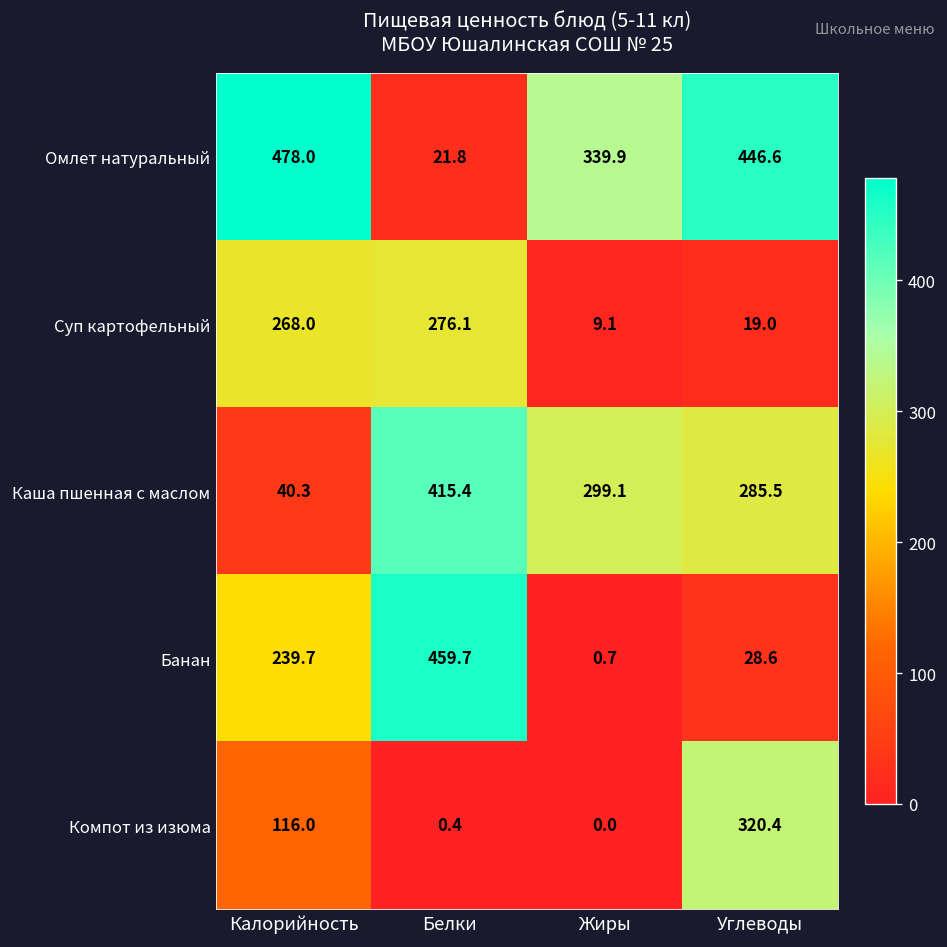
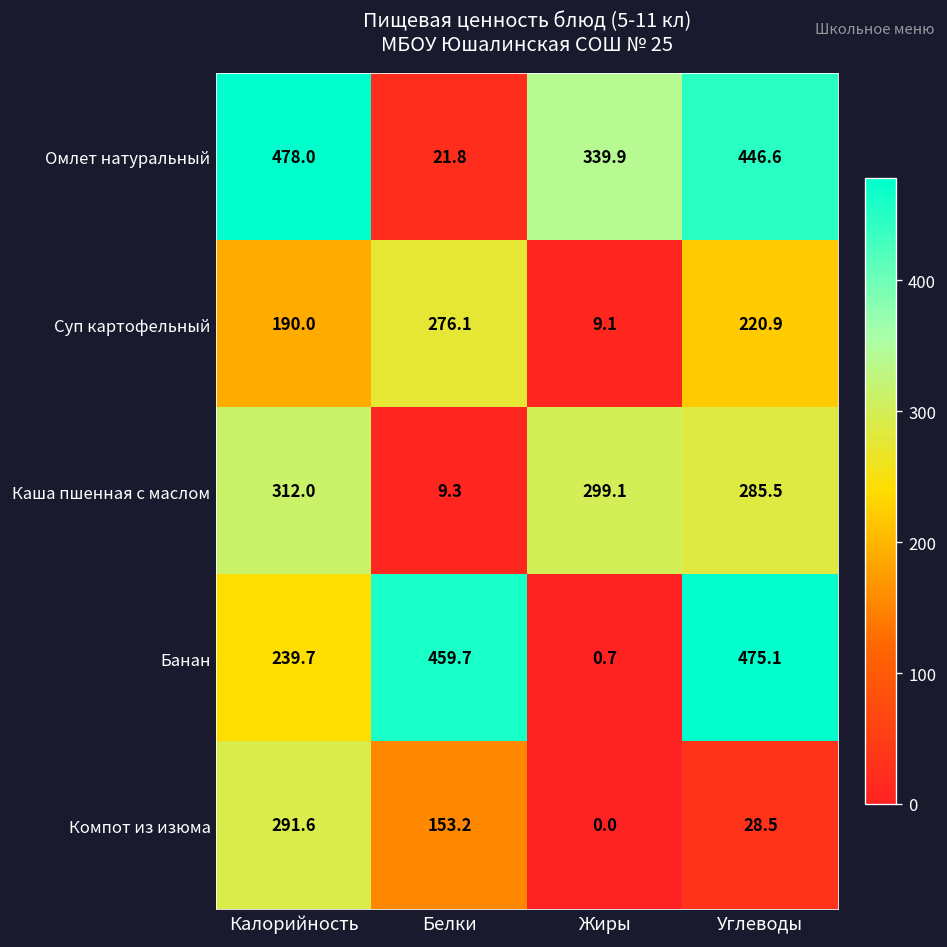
Суп картофельный, Калорийность: 268.0 -> 190.0
Суп картофельный, Углеводы: 19.0 -> 220.9
Каша пшенная с маслом, Калорийность: 40.3 -> 312.0
Каша пшенная с маслом, Белки: 415.4 -> 9.3
Банан, Углеводы: 28.6 -> 475.1
Компот из изюма, Калорийность: 116.0 -> 291.6
Компот из изюма, Белки: 0.4 -> 153.2
Компот из изюма, Углеводы: 320.4 -> 28.5
